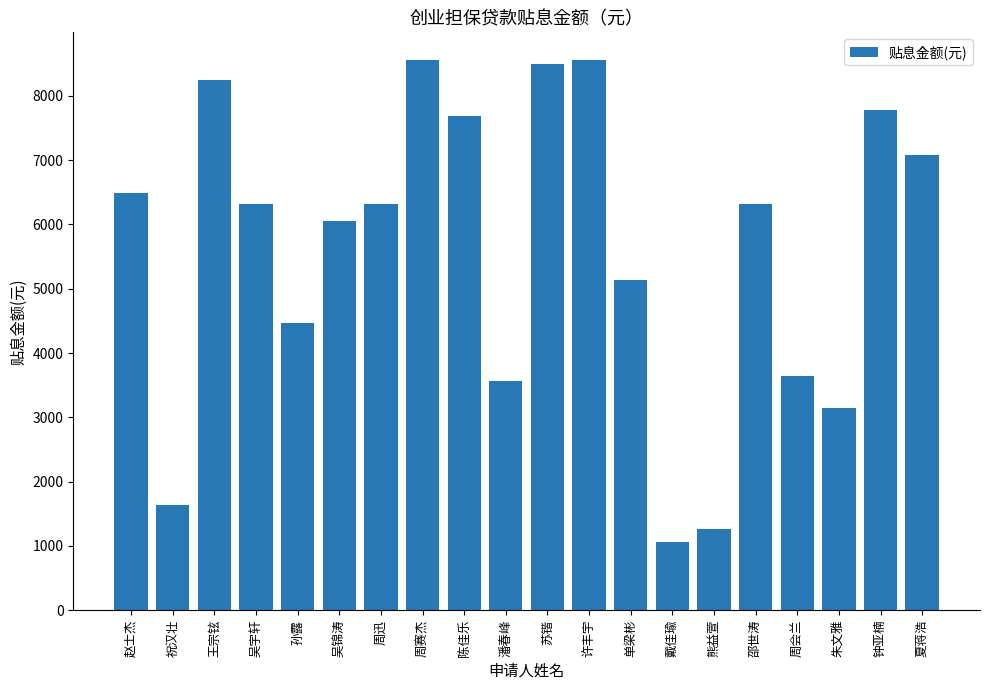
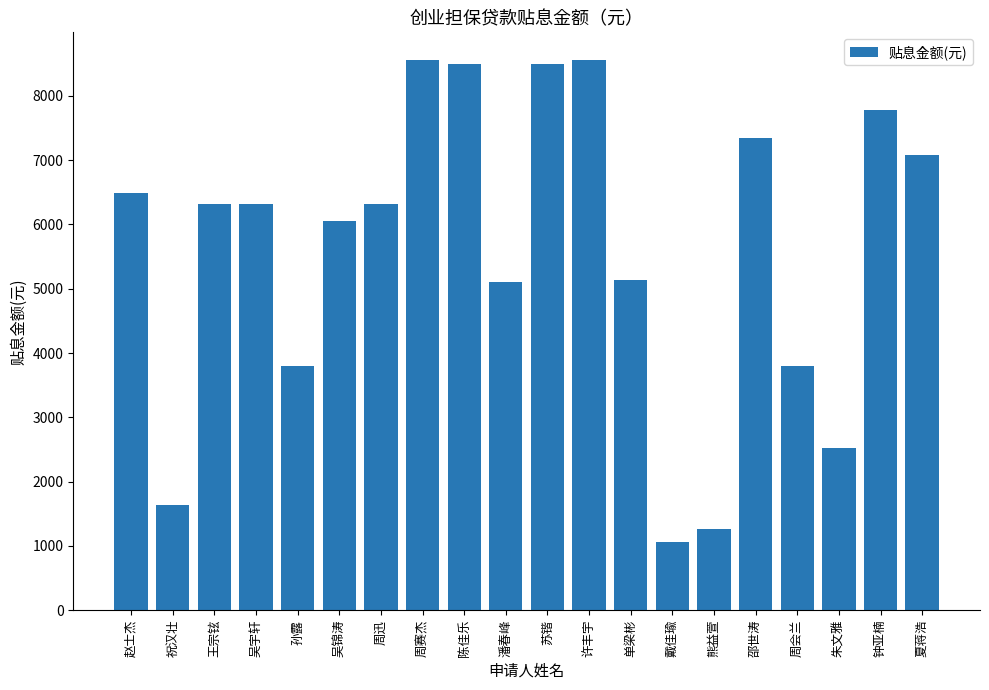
王宗铉: 8200 -> 6300
孙露: 4500 -> 3800
陈佳乐: 7700 -> 8500
潘春峰: 3600 -> 5100
邵世涛: 6300 -> 7300
周会兰: 3600 -> 3800
朱文雅: 3100 -> 2500
